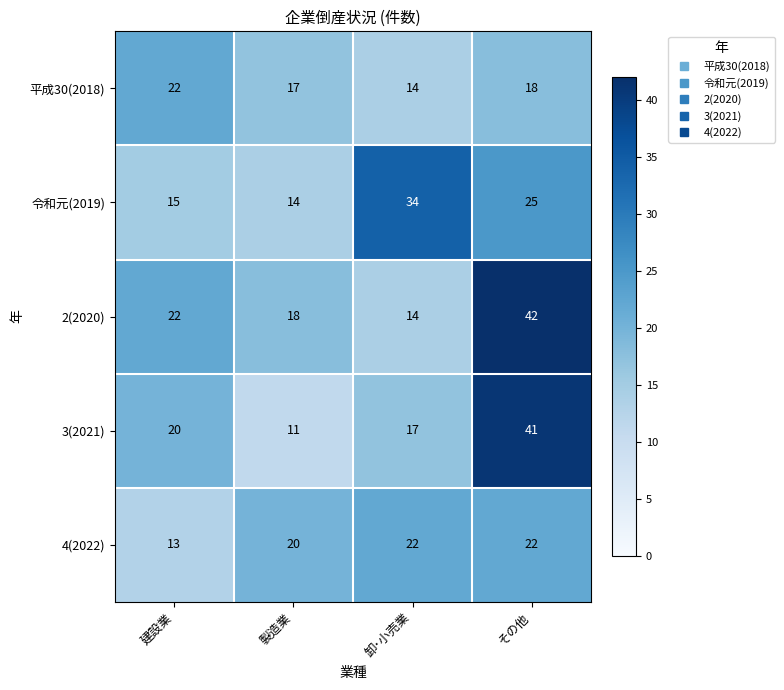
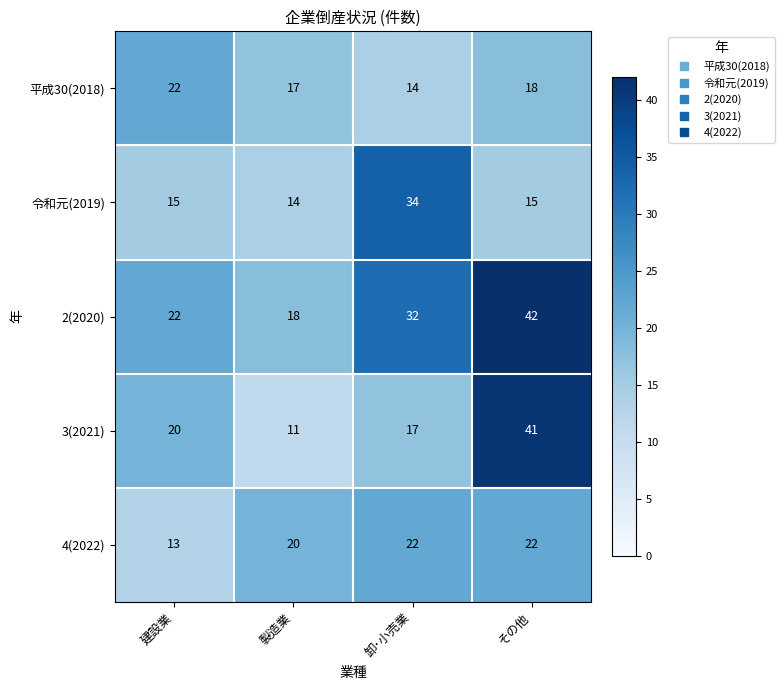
令和元(2019), その他: 25 -> 15
2(2020), 卸･小売業: 14 -> 32
